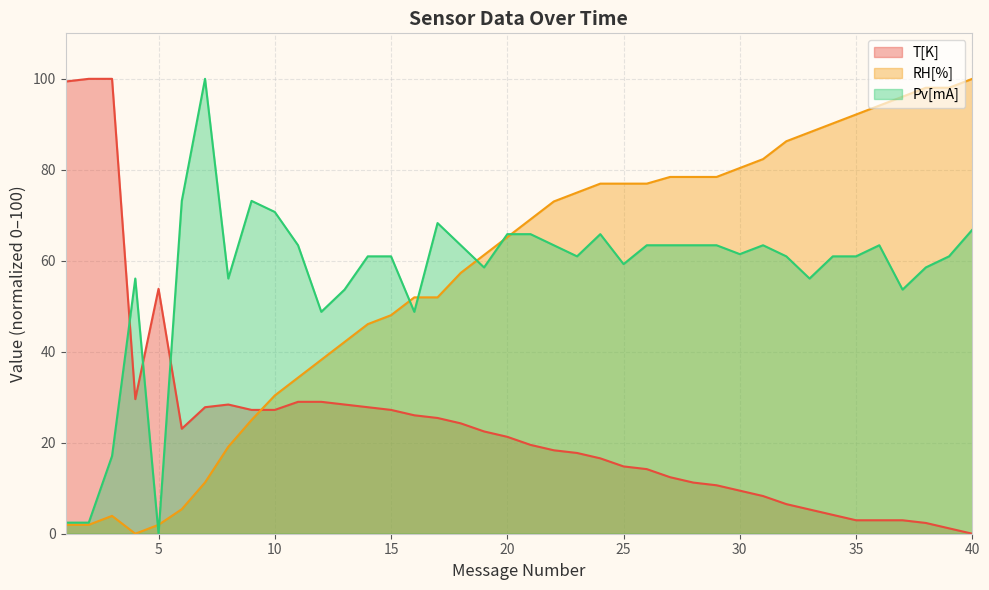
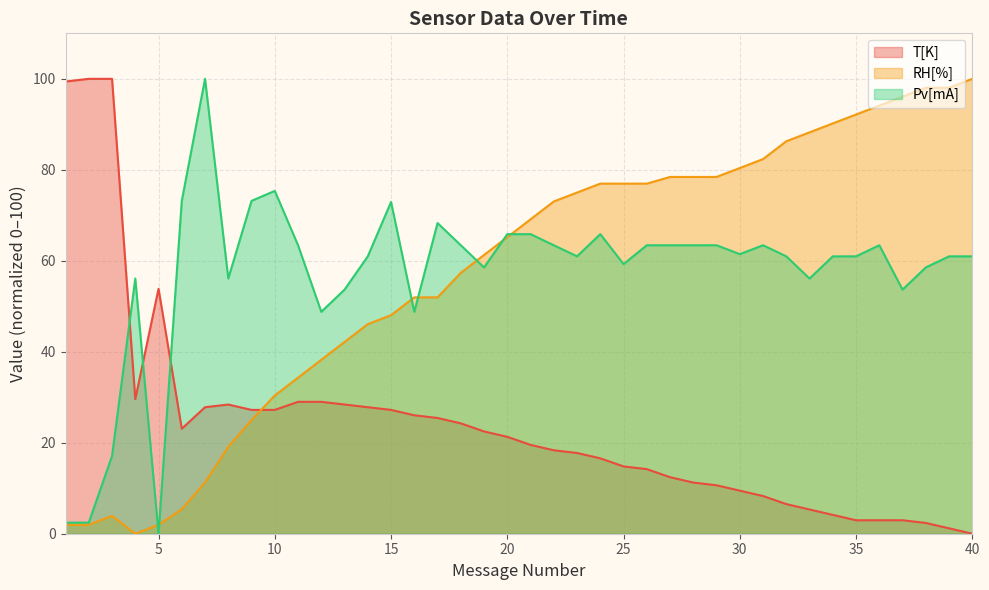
Pv[mA], 10: 71 -> 75
Pv[mA], 15: 61 -> 73
Pv[mA], 40: 67 -> 61
